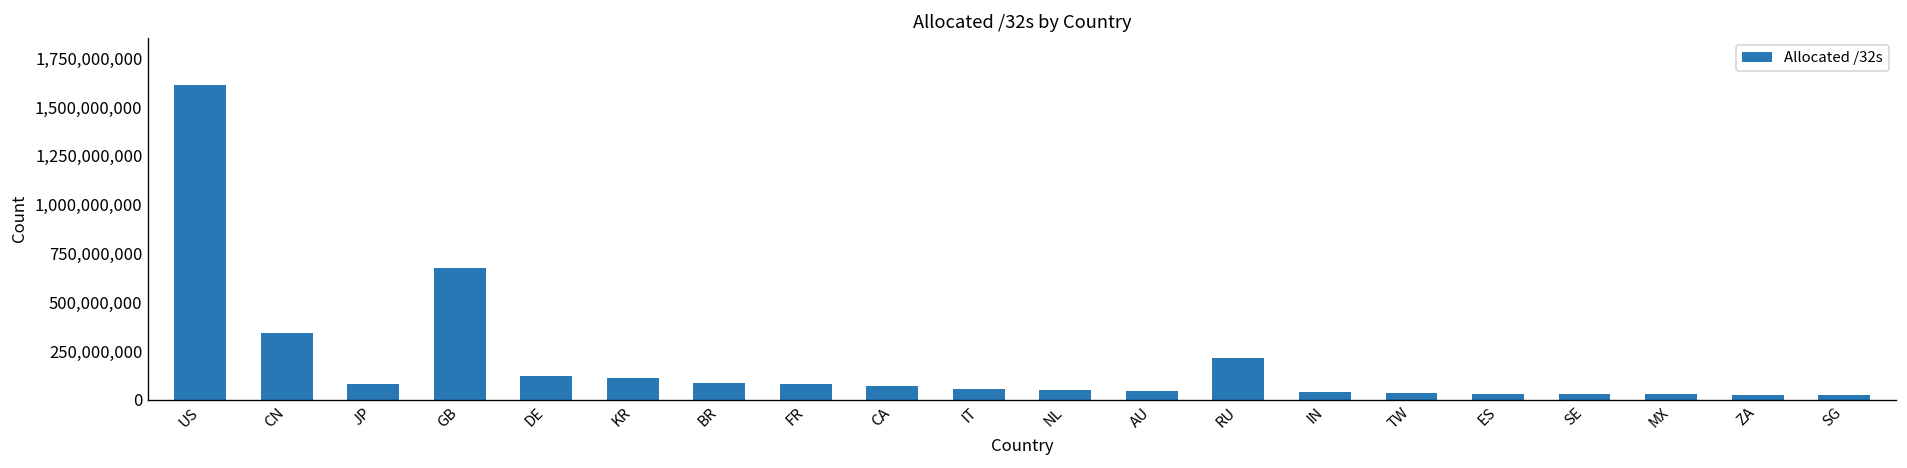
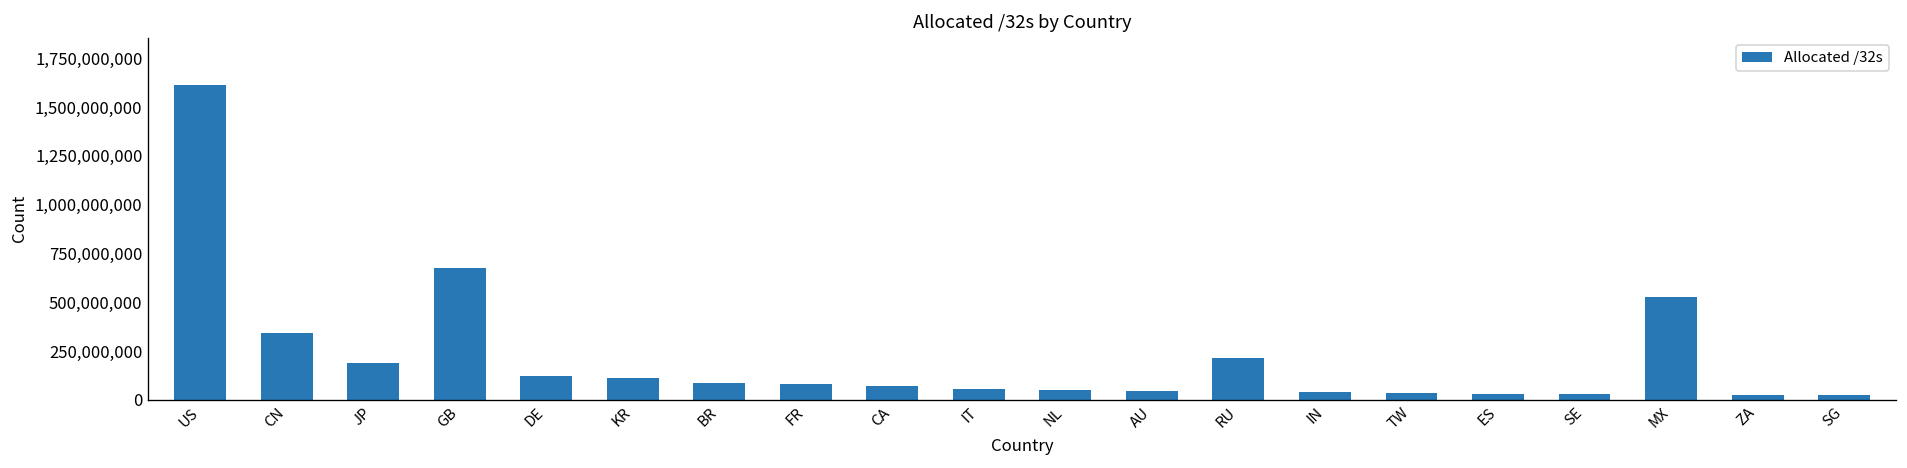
JP: 80,000,000 -> 190,000,000
MX: 30,000,000 -> 530,000,000
